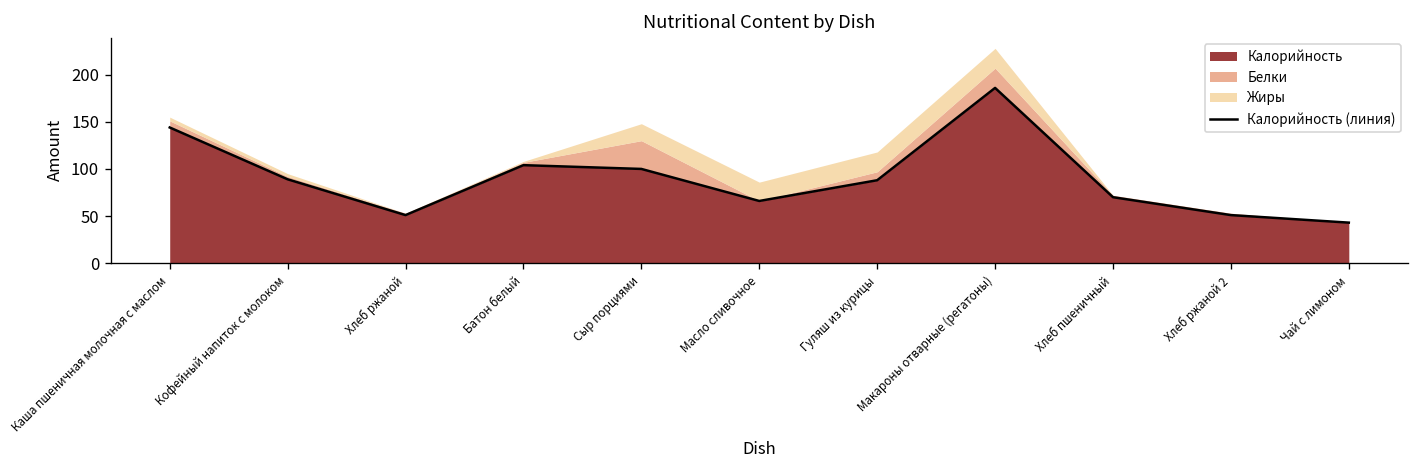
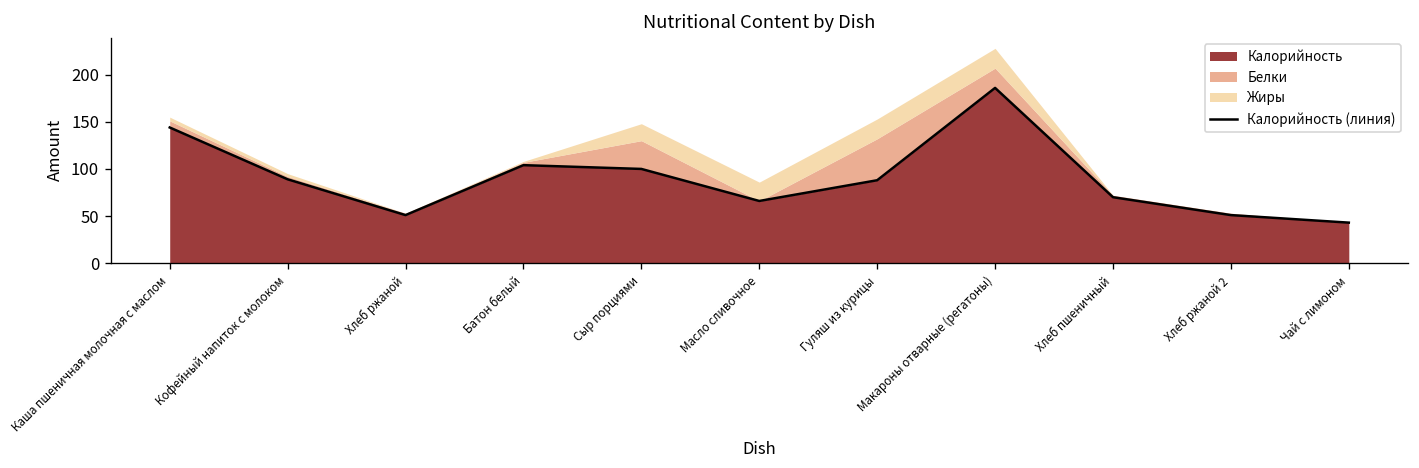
Белки, Гуляш из курицы: 10 -> 40
